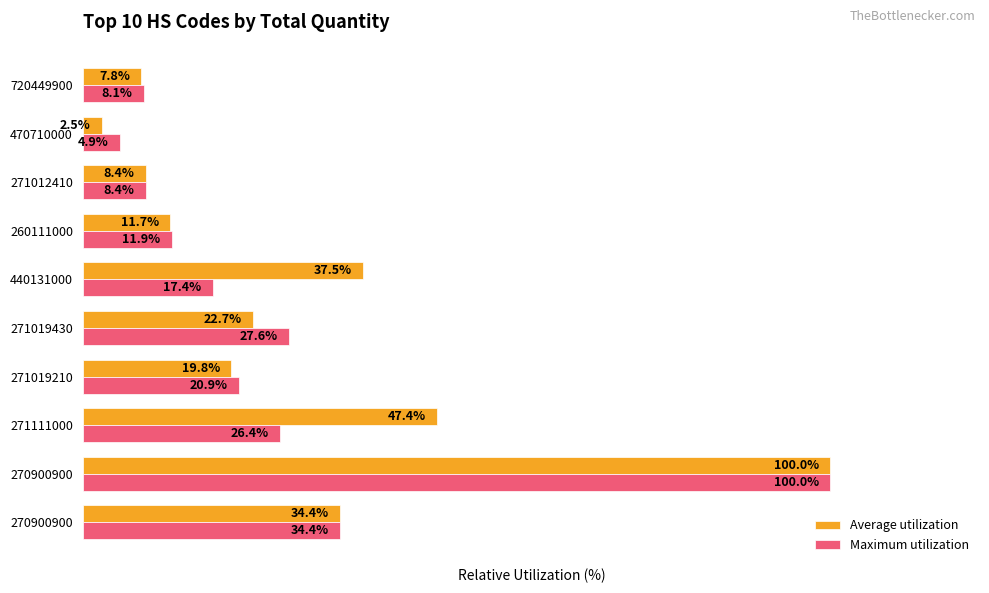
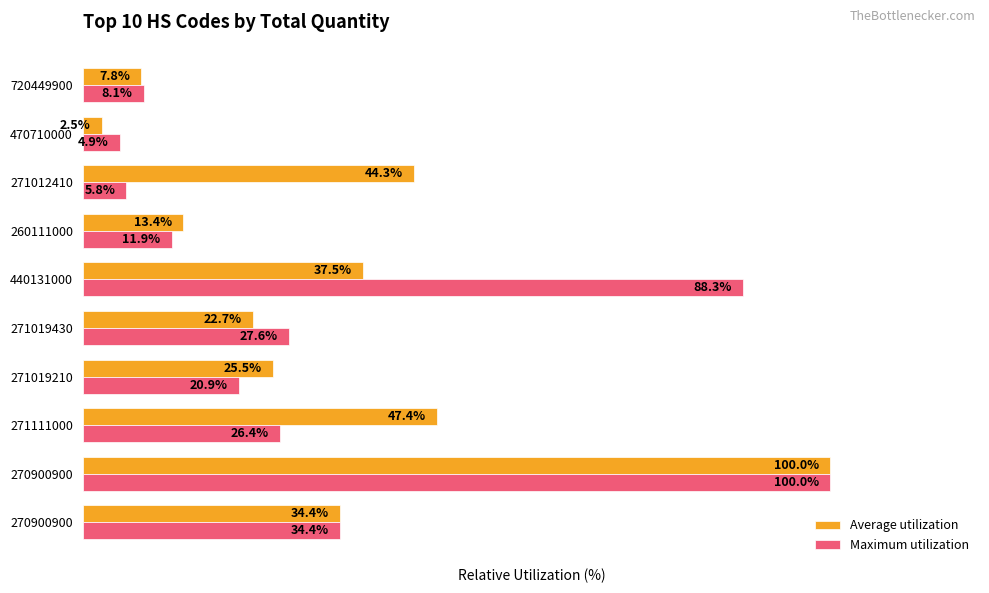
Average utilization, 271012410: 8.4% -> 44.3%
Maximum utilization, 271012410: 8.4% -> 5.8%
Average utilization, 260111000: 11.7% -> 13.4%
Maximum utilization, 440131000: 17.4% -> 88.3%
Average utilization, 271019210: 19.8% -> 25.5%
